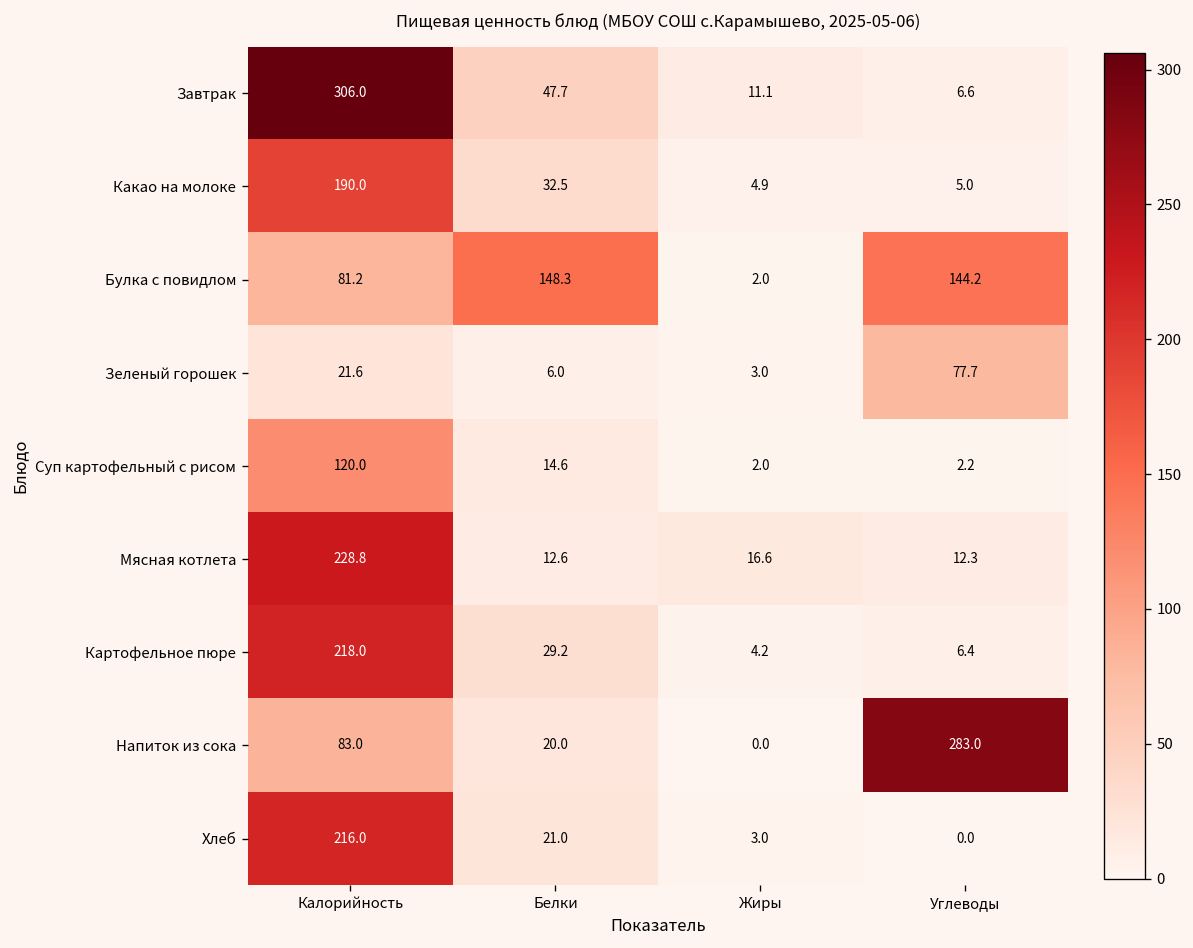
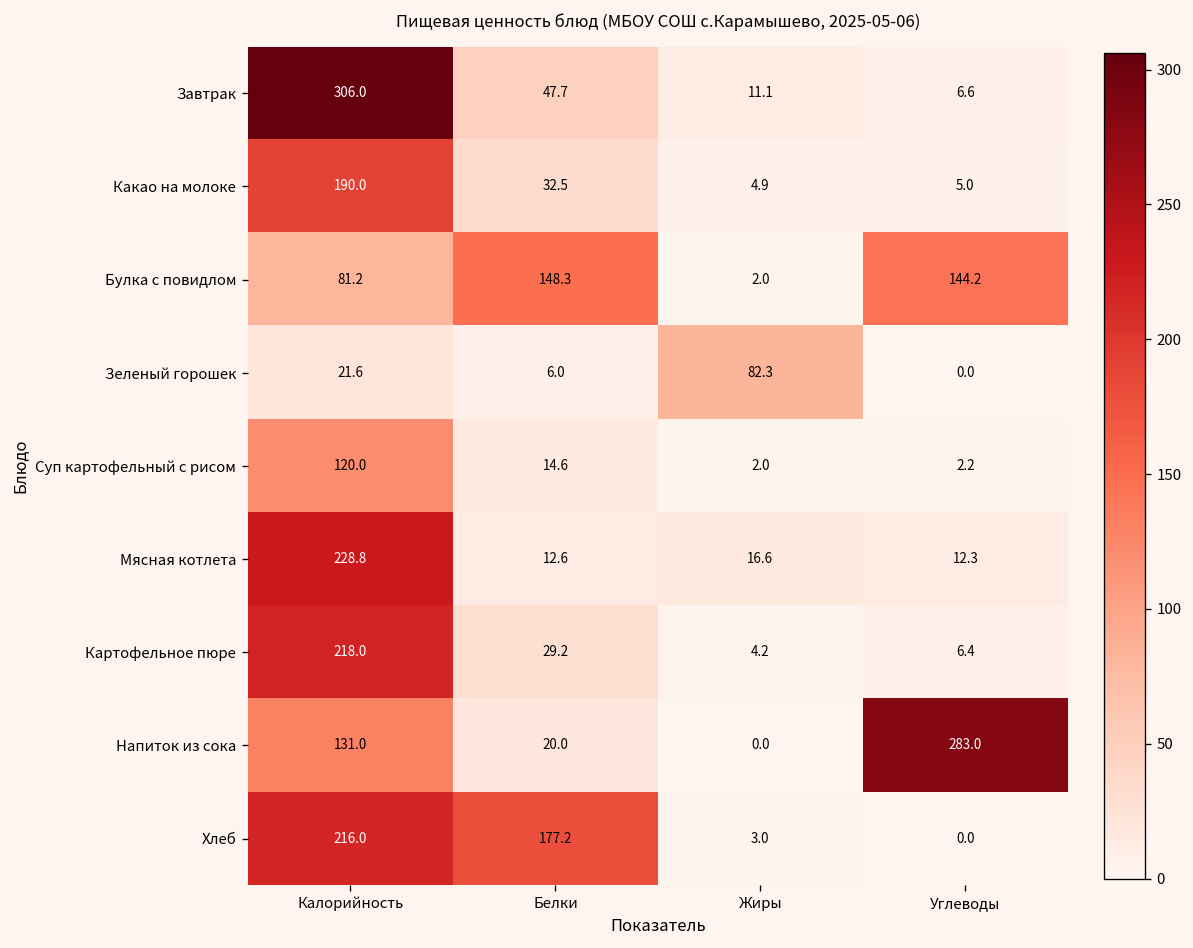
Зеленый горошек, Жиры: 3.0 -> 82.3
Зеленый горошек, Углеводы: 77.7 -> 0.0
Напиток из сока, Калорийность: 83.0 -> 131.0
Хлеб, Белки: 21.0 -> 177.2
